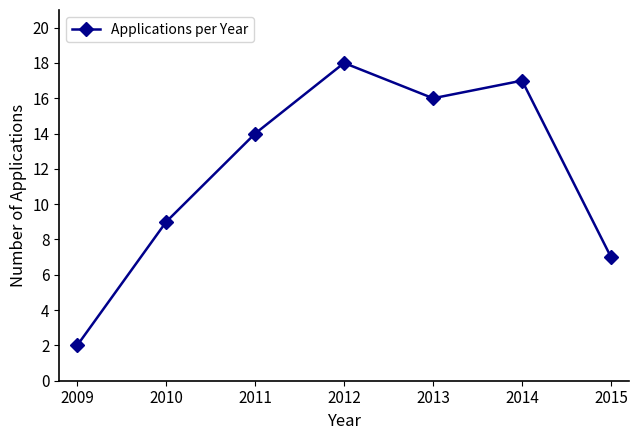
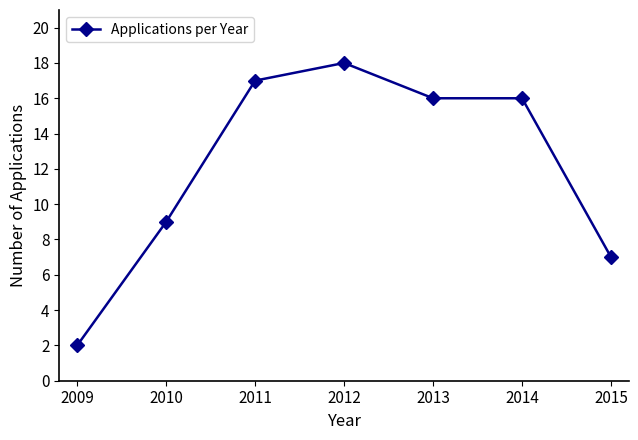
2011: 14 -> 17
2014: 17 -> 16
